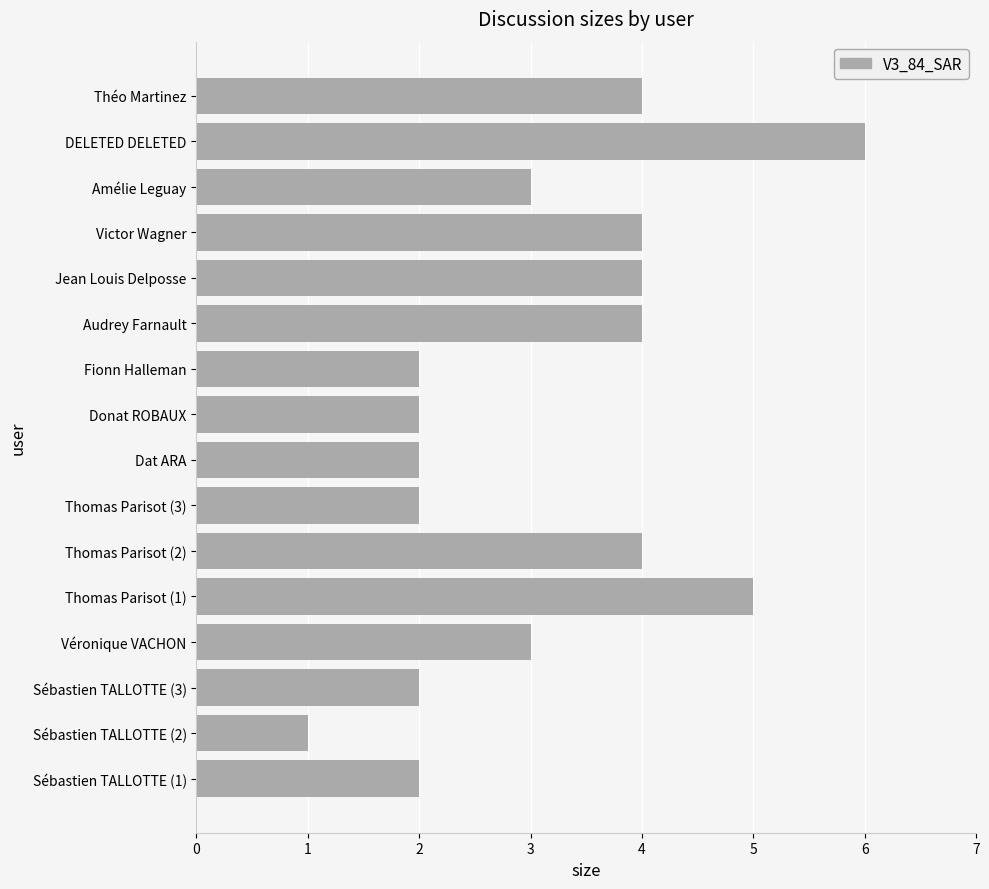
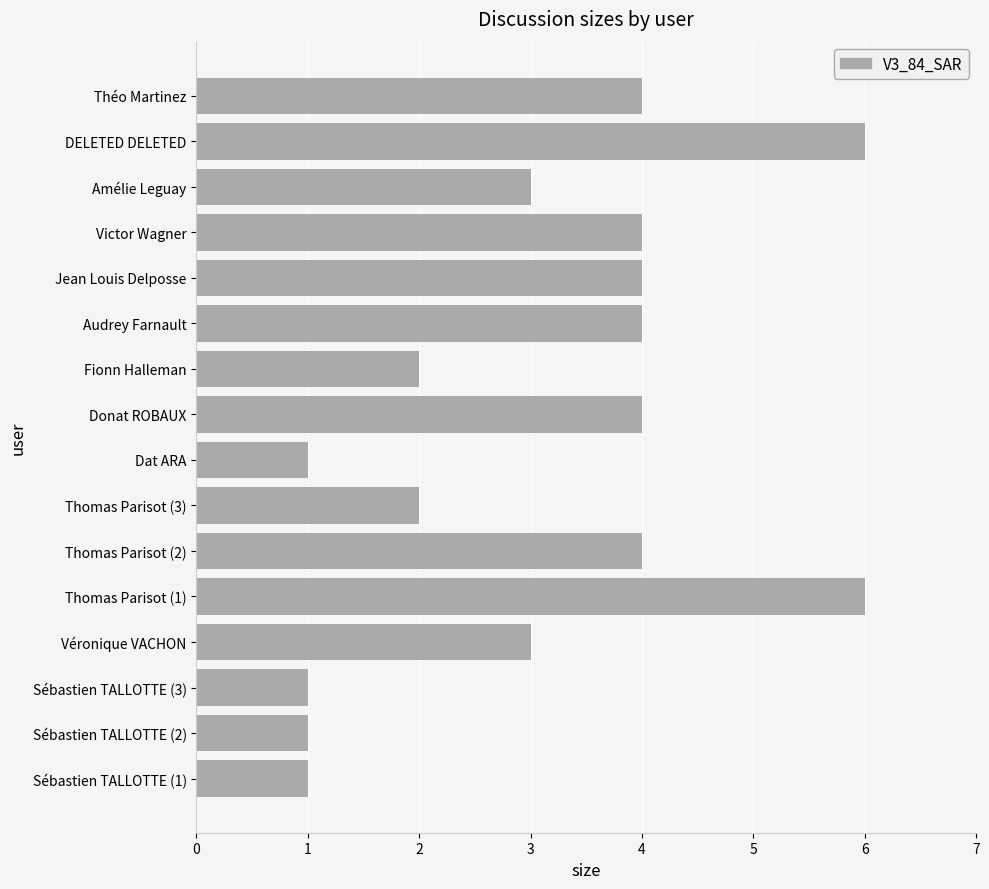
Donat ROBAUX: 2 -> 4
Dat ARA: 2 -> 1
Thomas Parisot (1): 5 -> 6
Sébastien TALLOTTE (3): 2 -> 1
Sébastien TALLOTTE (1): 2 -> 1
